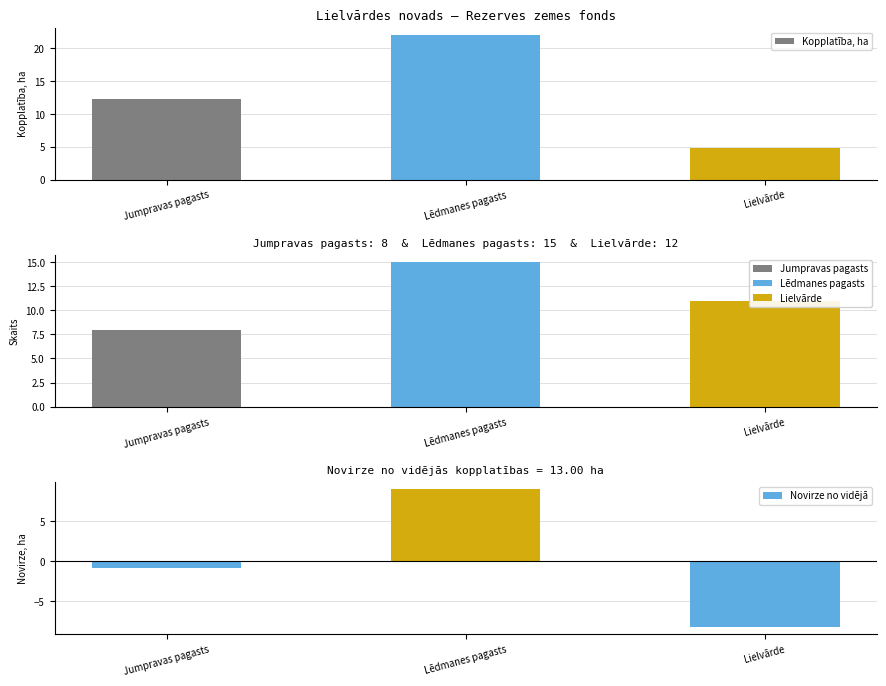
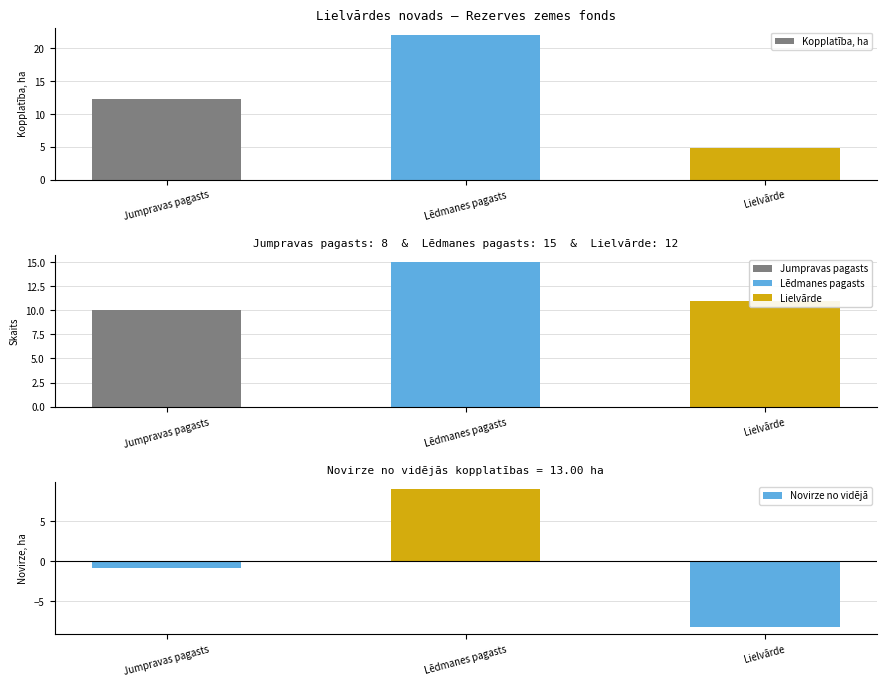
Jumpravas pagasts: 8 & Lēdmanes pagasts: 15 & Lielvārde: 12, Jumpravas pagasts: 8 -> 10
